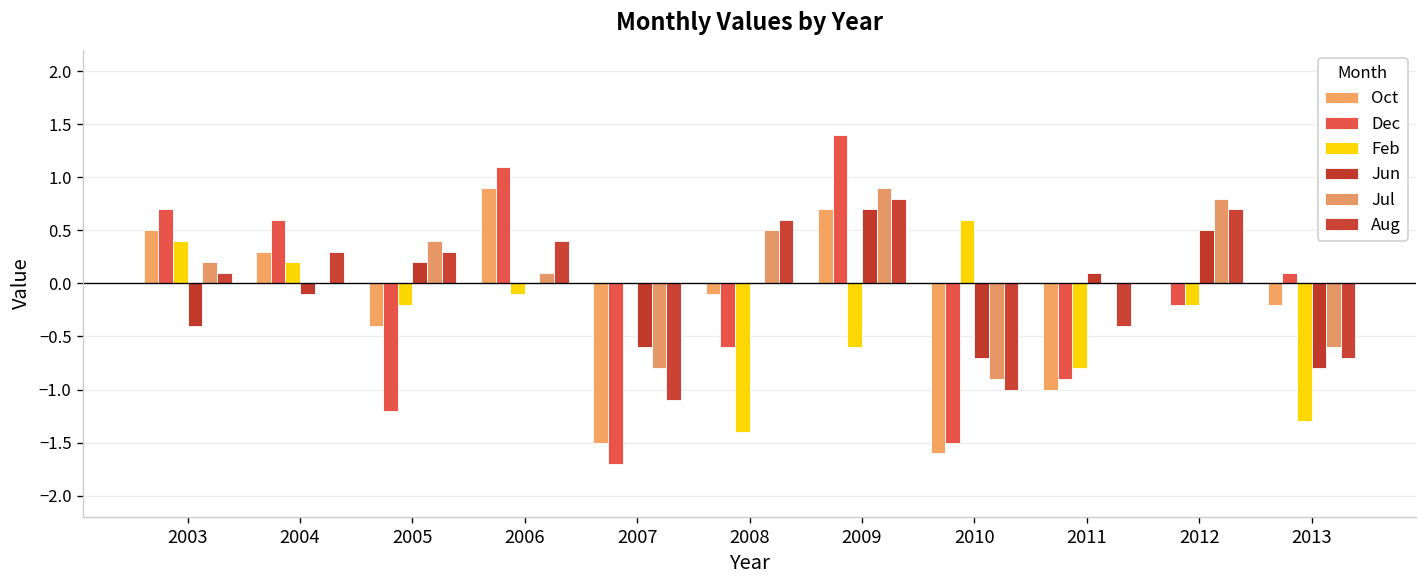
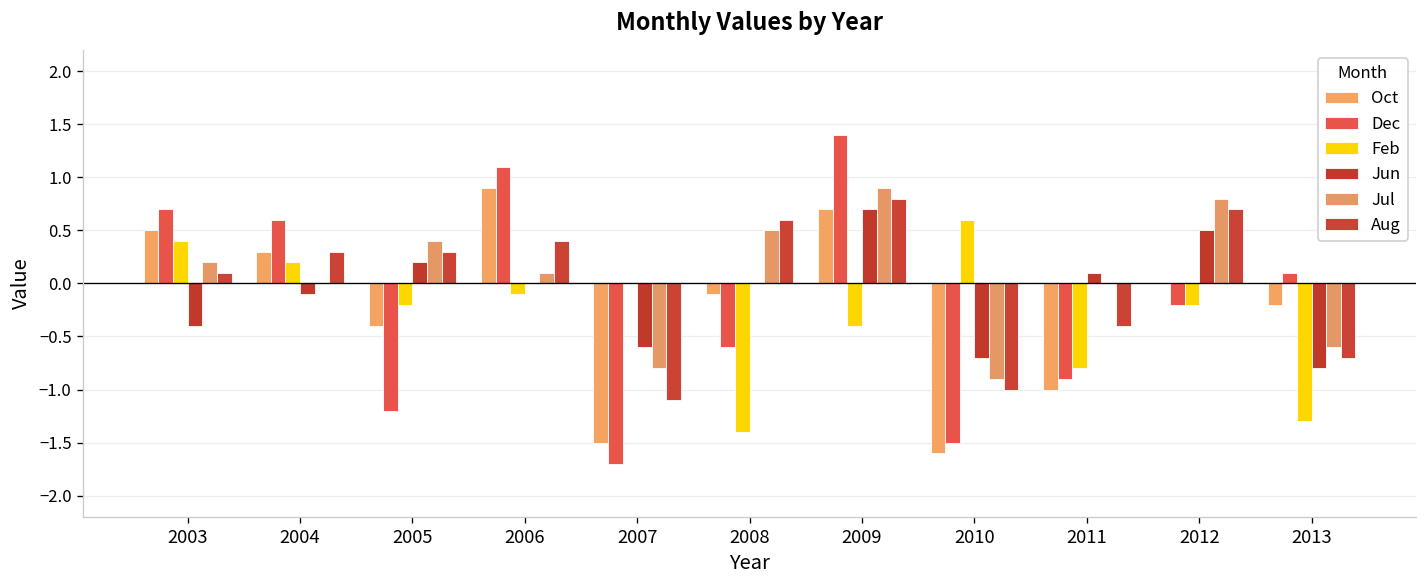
Feb, 2009: -0.6 -> -0.4
